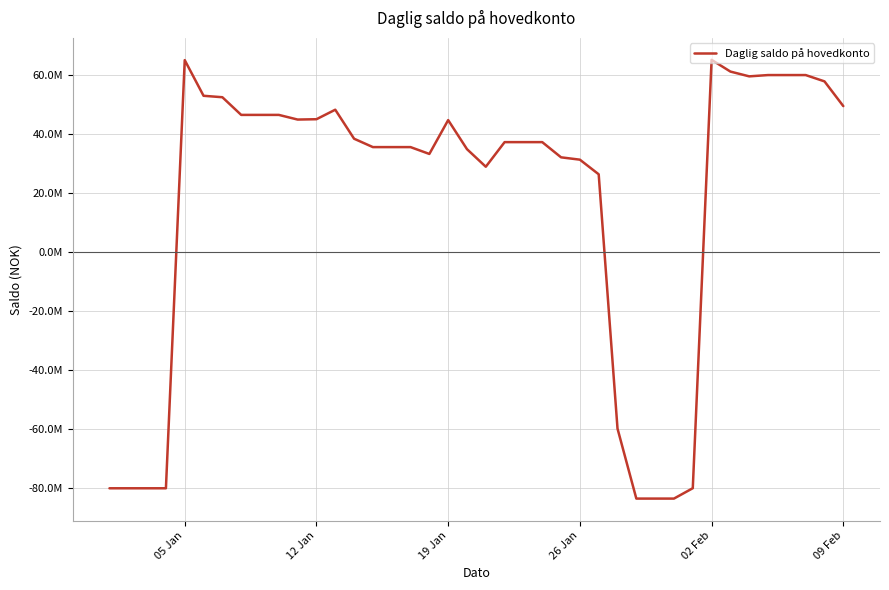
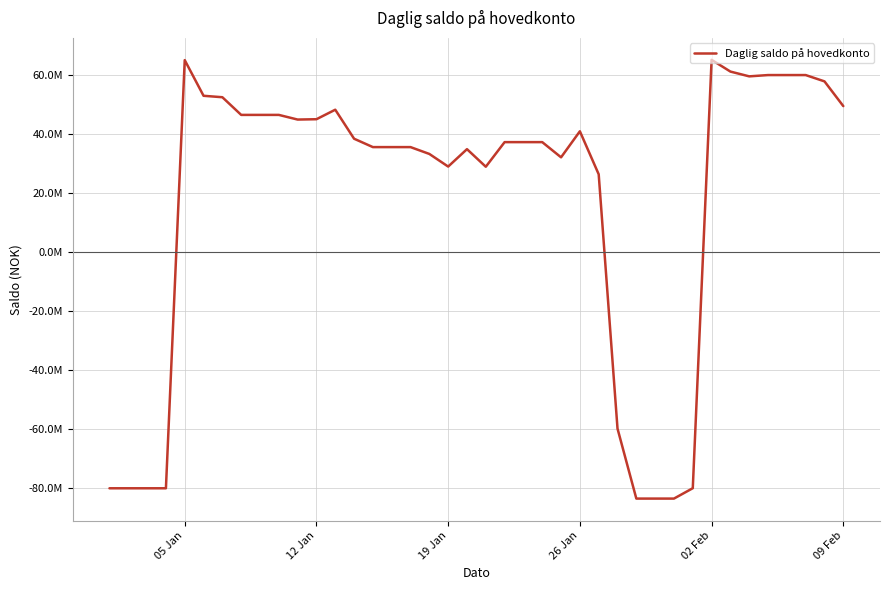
19 Jan: 45000000 -> 29000000
26 Jan: 31000000 -> 41000000
